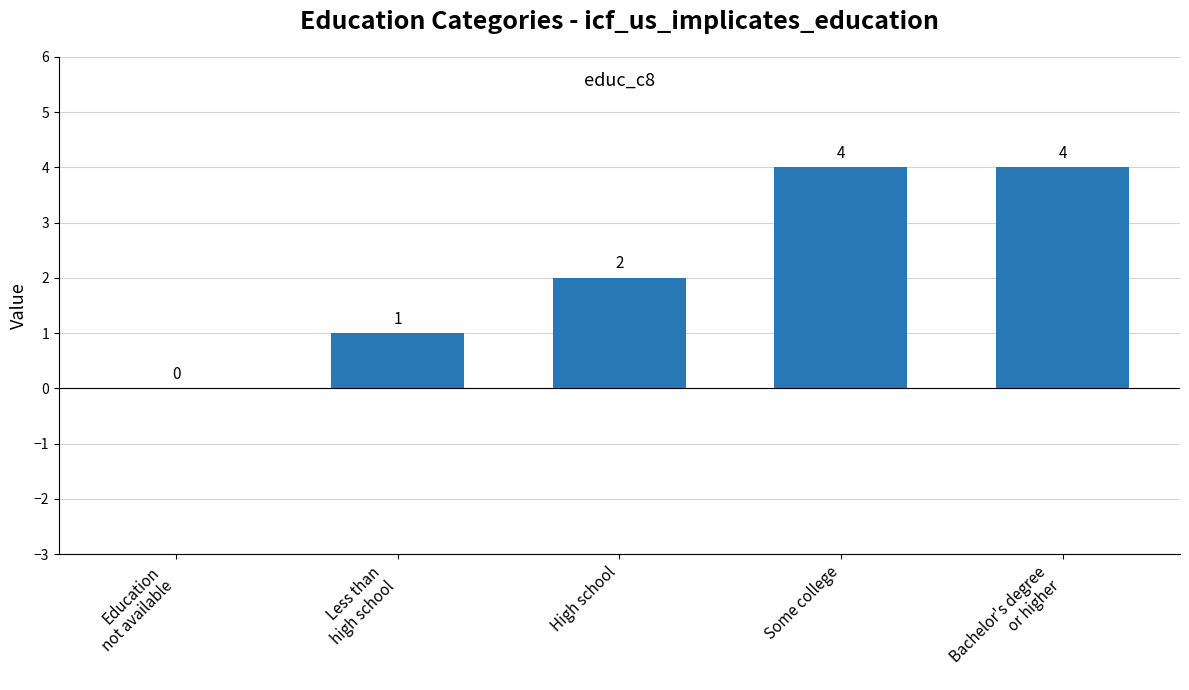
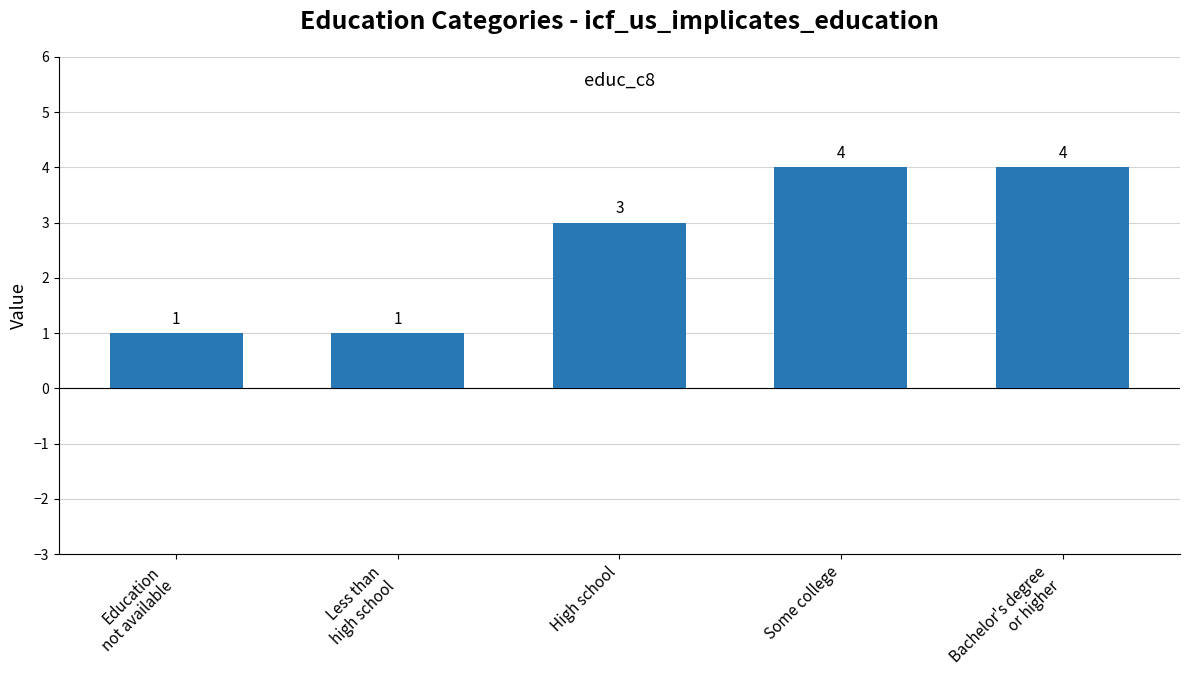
Education not available: 0 -> 1
High school: 2 -> 3
